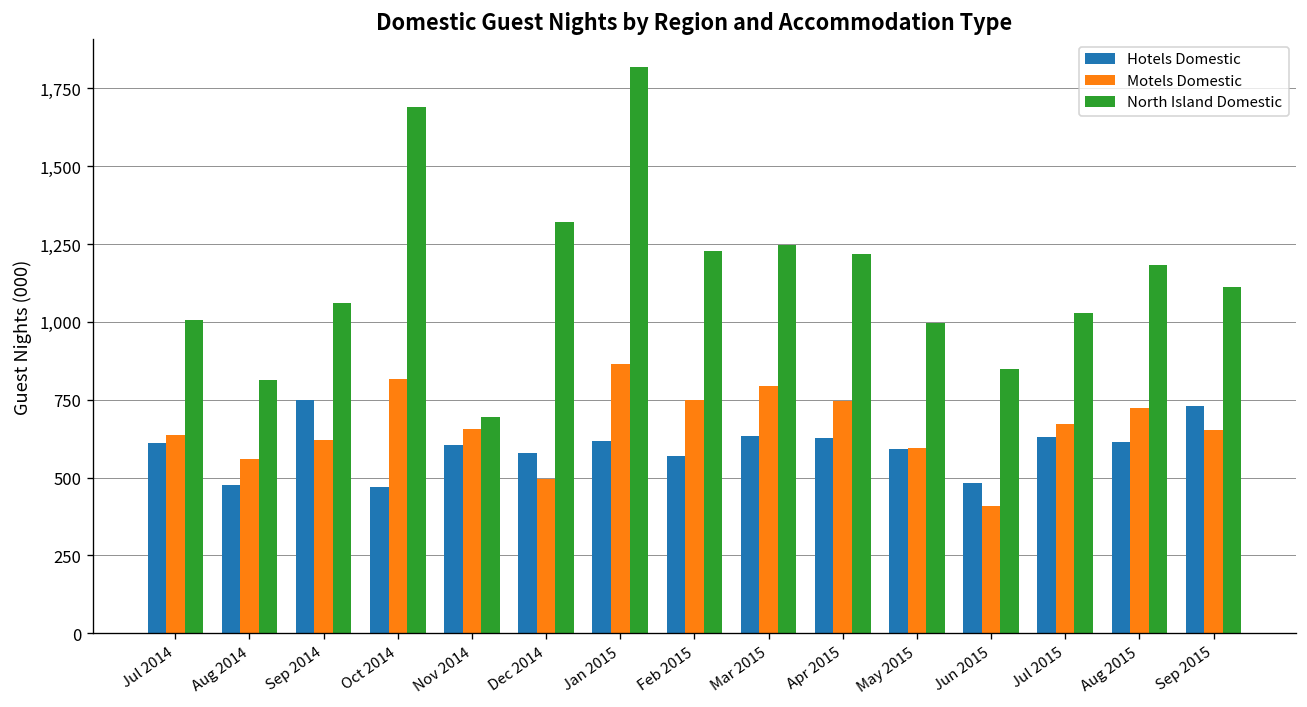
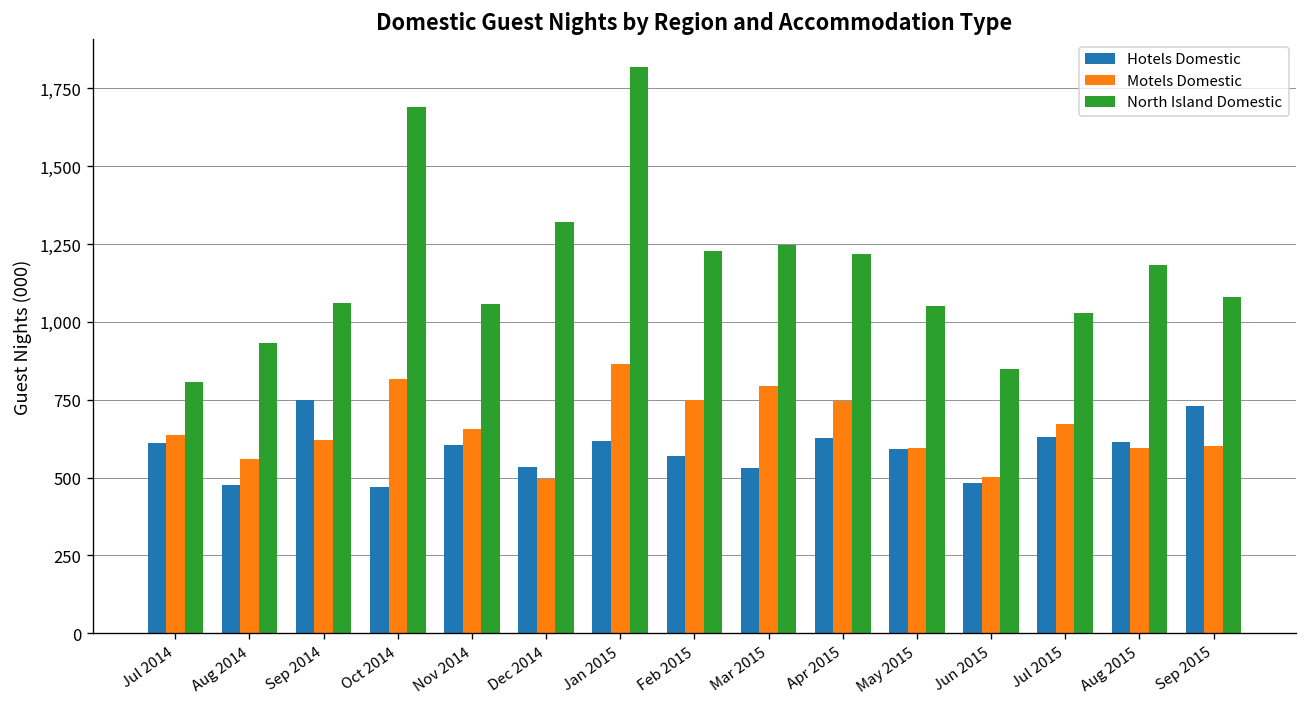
North Island Domestic, Jul 2014: 1,010 -> 810
North Island Domestic, Aug 2014: 810 -> 930
North Island Domestic, Nov 2014: 690 -> 1,060
Hotels Domestic, Dec 2014: 580 -> 530
Hotels Domestic, Mar 2015: 630 -> 530
North Island Domestic, May 2015: 1,000 -> 1,050
Motels Domestic, Jun 2015: 410 -> 500
Motels Domestic, Aug 2015: 720 -> 600
Motels Domestic, Sep 2015: 650 -> 600
North Island Domestic, Sep 2015: 1,110 -> 1,080
